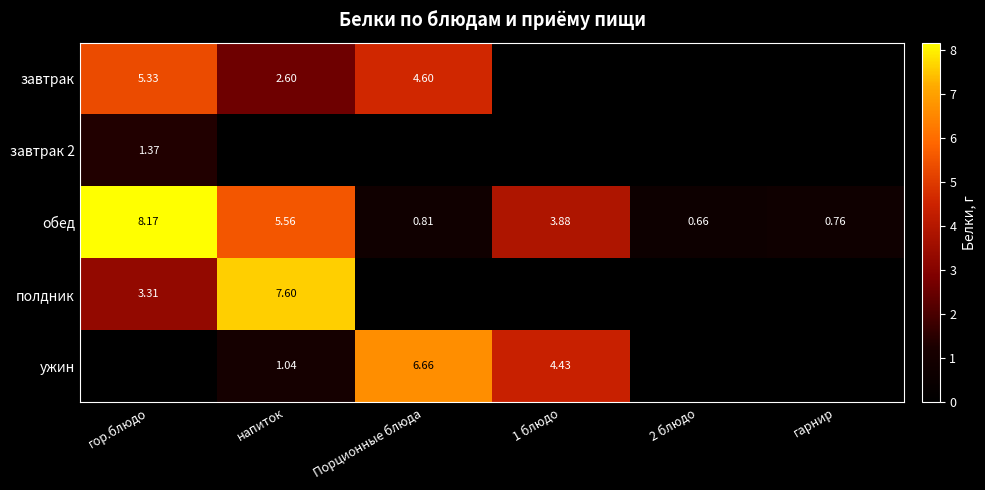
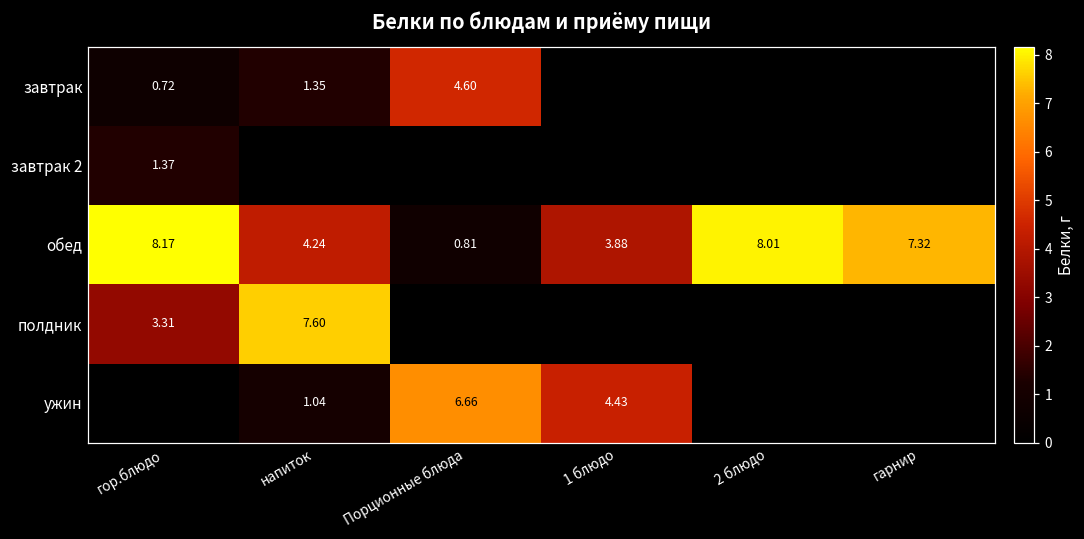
завтрак, гор.блюдо: 5.33 -> 0.72
завтрак, напиток: 2.60 -> 1.35
обед, напиток: 5.56 -> 4.24
обед, 2 блюдо: 0.66 -> 8.01
обед, гарнир: 0.76 -> 7.32
